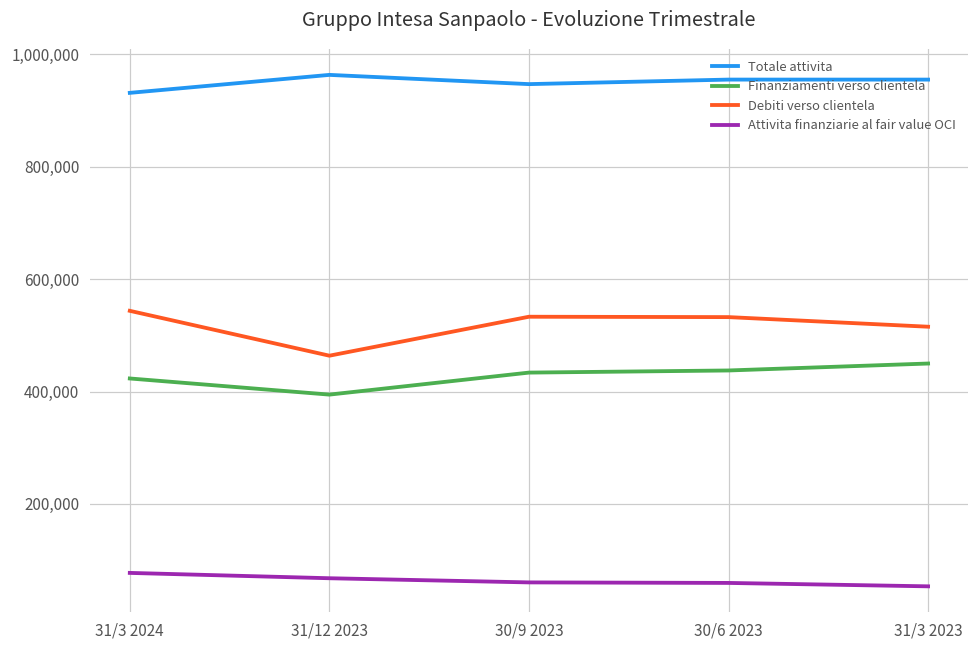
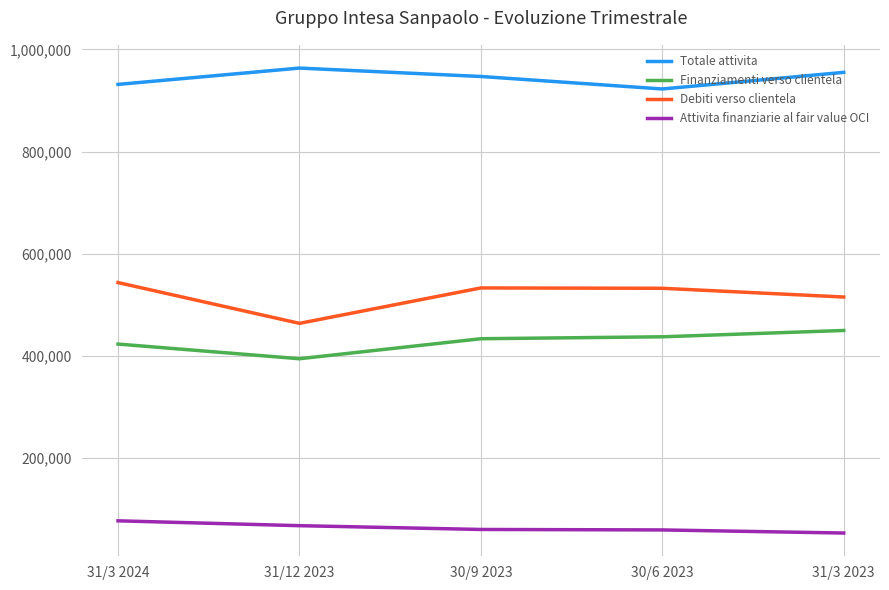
Totale attivita, 30/6 2023: 960,000 -> 920,000
